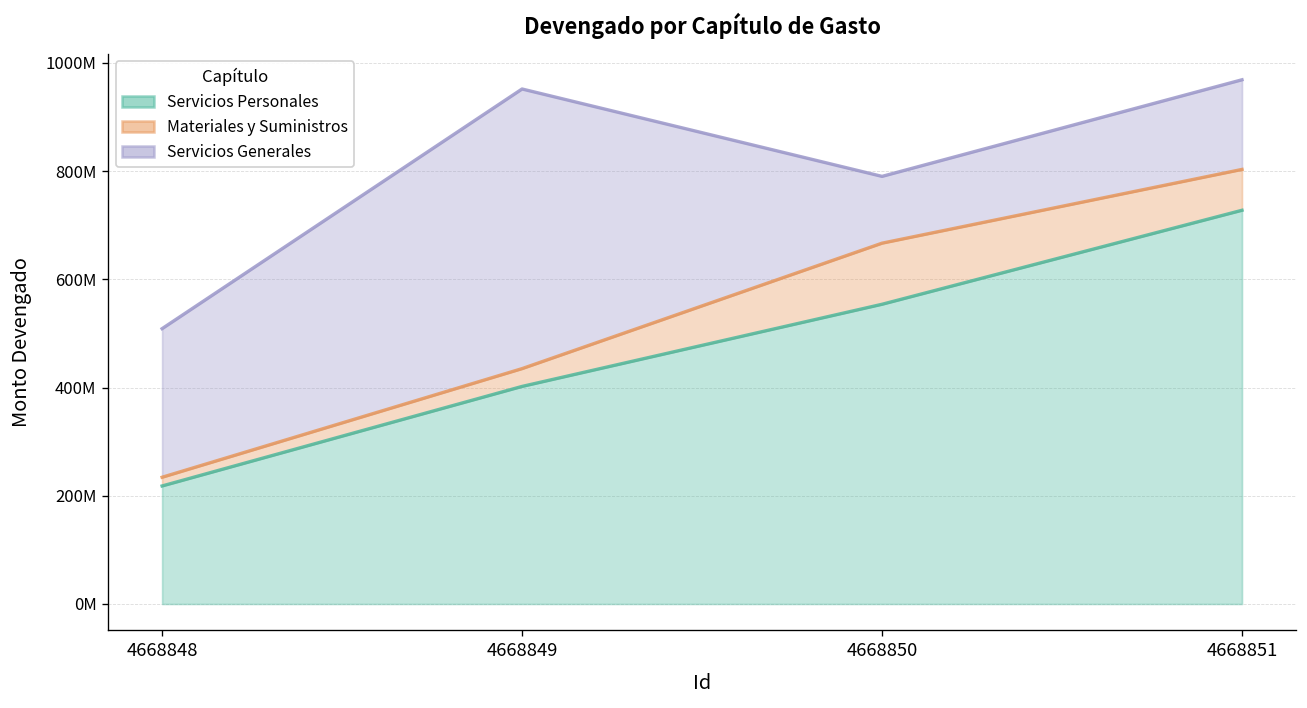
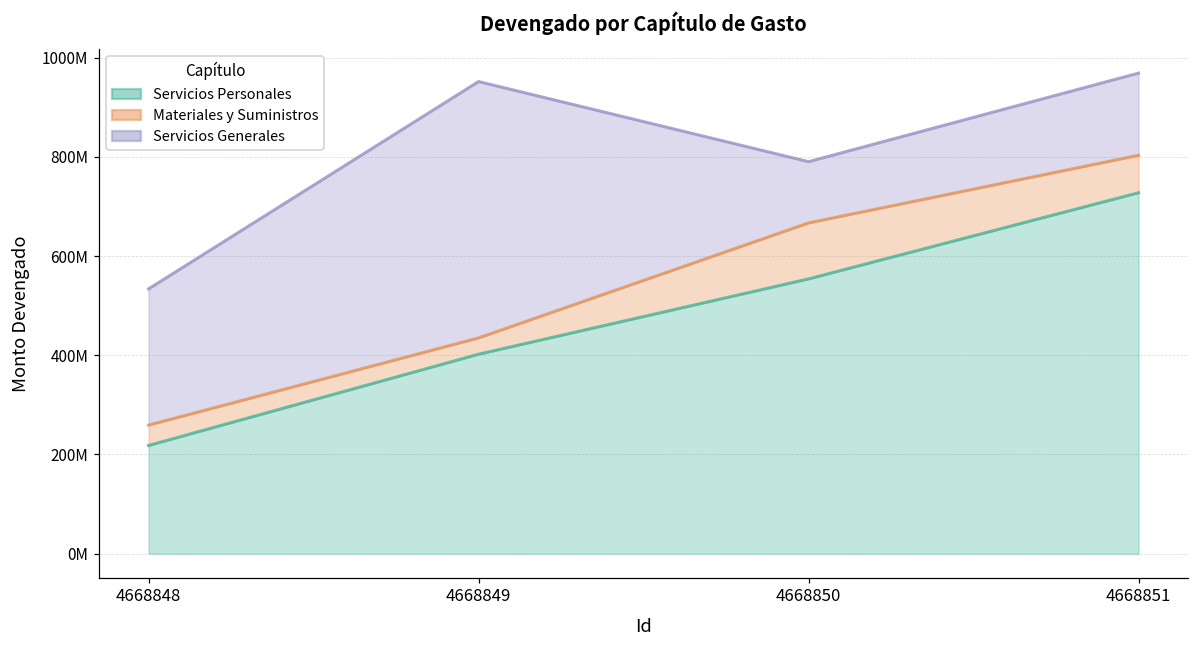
Materiales y Suministros, 4668848: 20000000 -> 40000000
